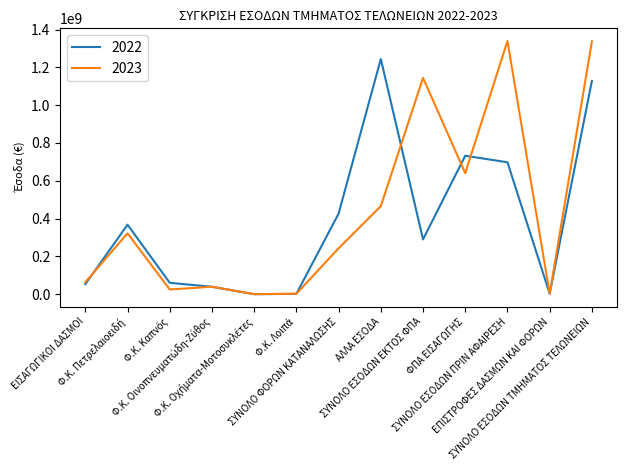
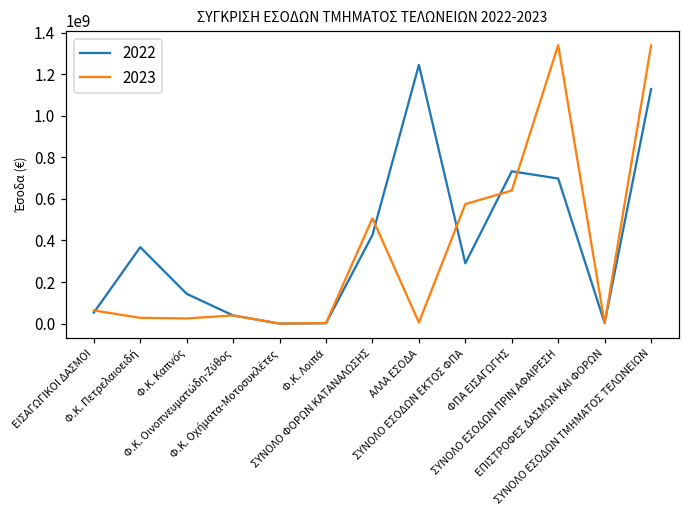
2023, Φ.Κ. Πετρελαιοειδή: 320000000 -> 30000000
2022, Φ.Κ. Καπνός: 60000000 -> 140000000
2023, ΣΥΝΟΛΟ ΦΟΡΩΝ ΚΑΤΑΝΑΛΩΣΗΣ: 240000000 -> 510000000
2023, ΑΛΛΑ ΕΣΟΔΑ: 470000000 -> 10000000
2023, ΣΥΝΟΛΟ ΕΣΟΔΩΝ ΕΚΤΟΣ ΦΠΑ: 1140000000 -> 570000000
